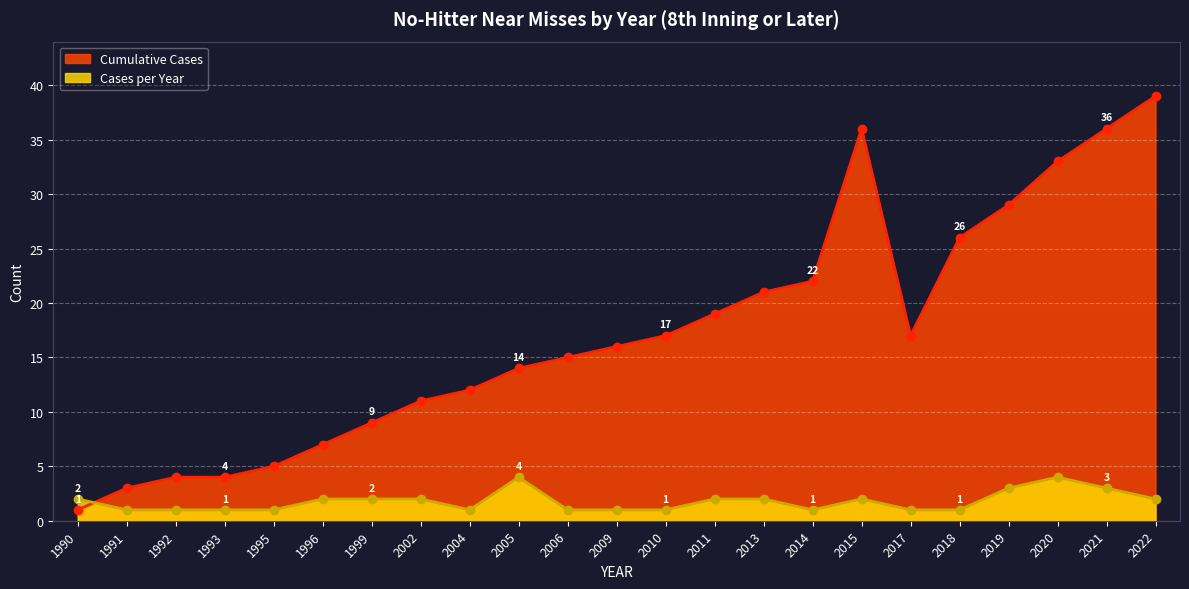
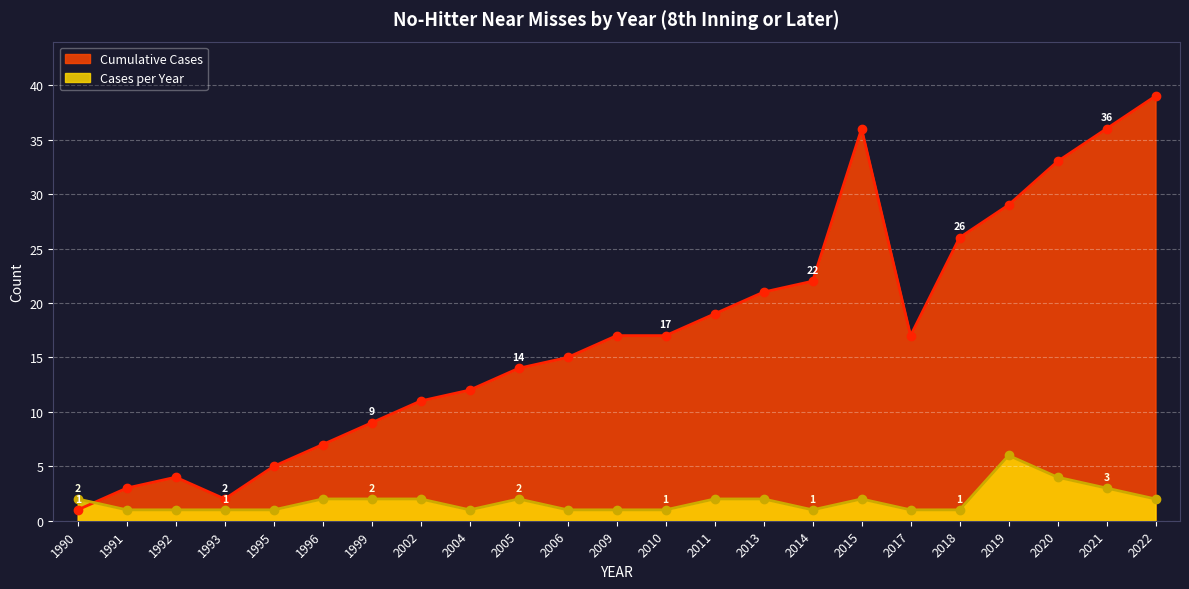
Cumulative Cases, 1993: 4 -> 2
Cases per Year, 2005: 4 -> 2
Cumulative Cases, 2009: 16 -> 17
Cases per Year, 2019: 3 -> 6
